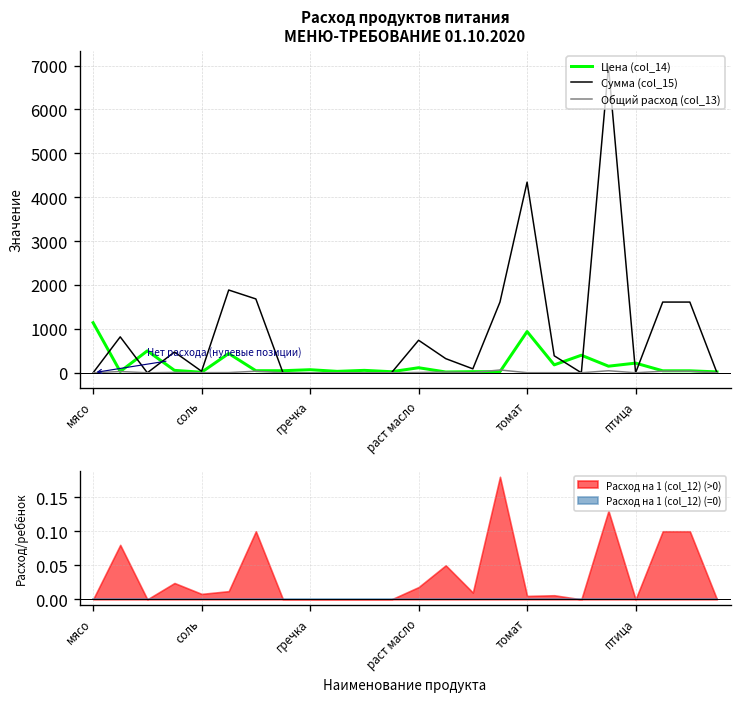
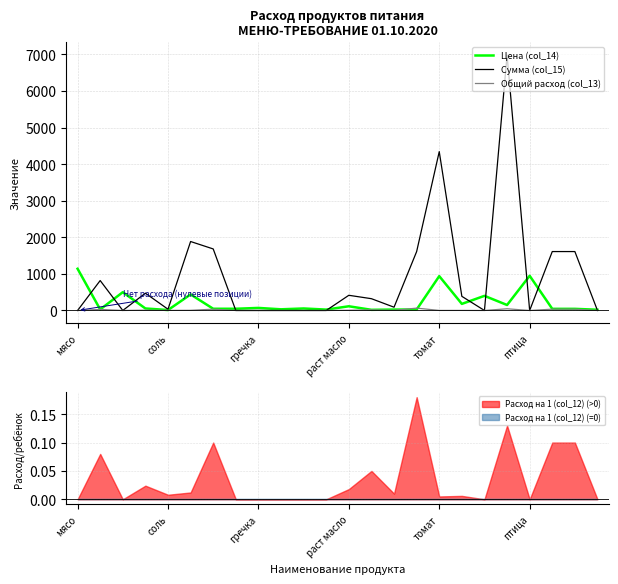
Расход продуктов питания МЕНЮ-ТРЕБОВАНИЕ 01.10.2020, Сумма (col_15), раст масло: 700 -> 400
Расход продуктов питания МЕНЮ-ТРЕБОВАНИЕ 01.10.2020, Цена (col_14), птица: 200 -> 900
